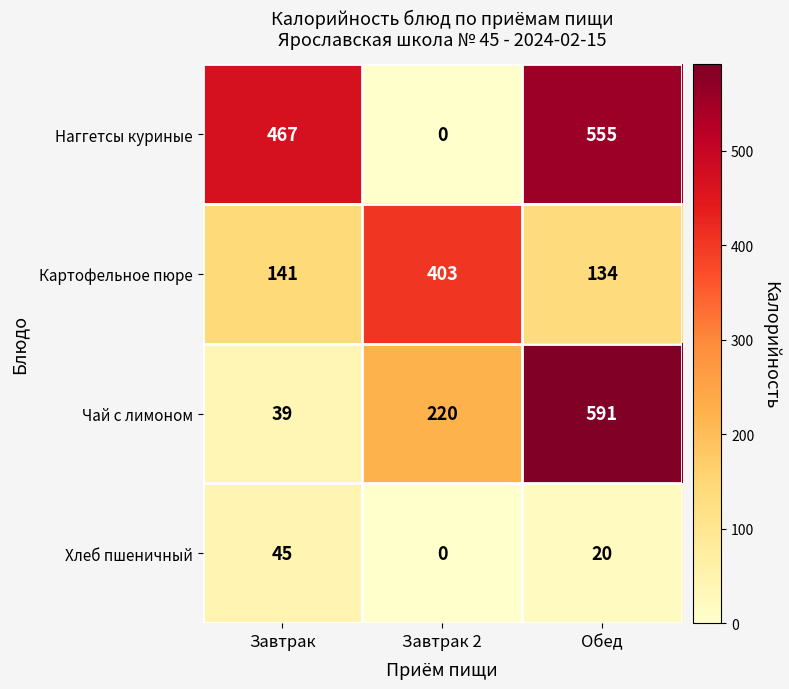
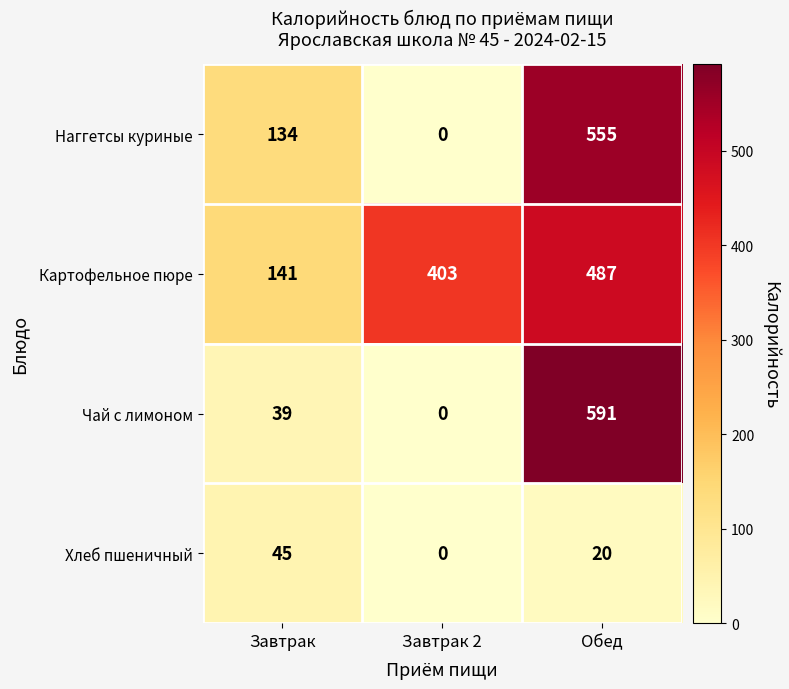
Наггетсы куриные, Завтрак: 467 -> 134
Картофельное пюре, Обед: 134 -> 487
Чай с лимоном, Завтрак 2: 220 -> 0
